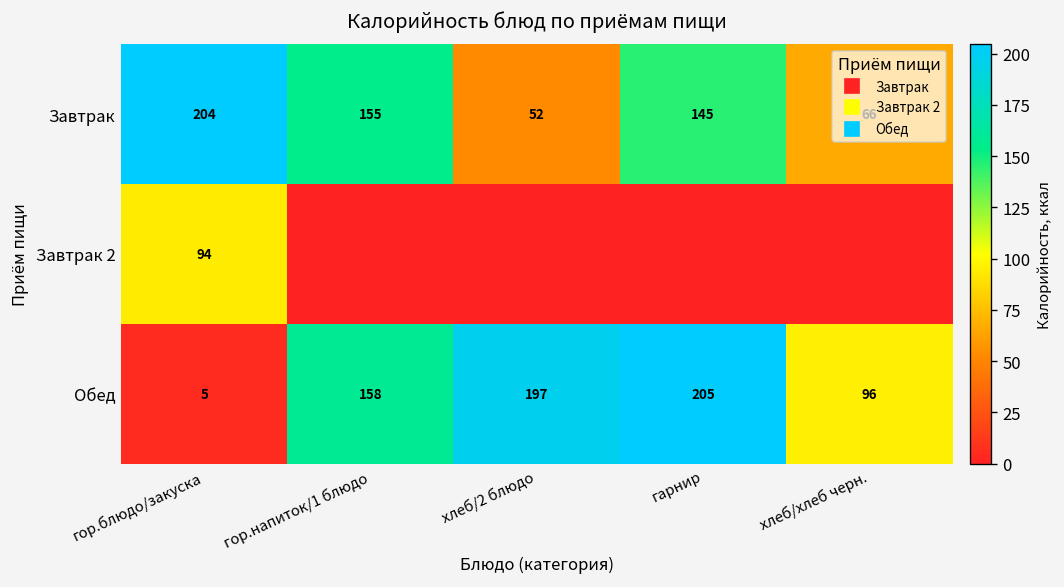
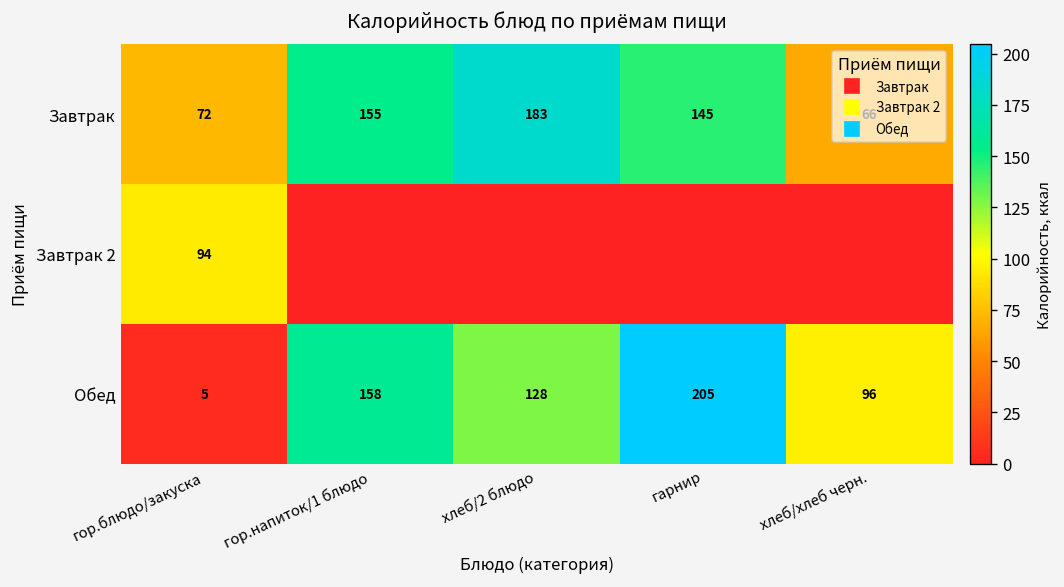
Завтрак, гор.блюдо/закуска: 204 -> 72
Завтрак, хлеб/2 блюдо: 52 -> 183
Обед, хлеб/2 блюдо: 197 -> 128
